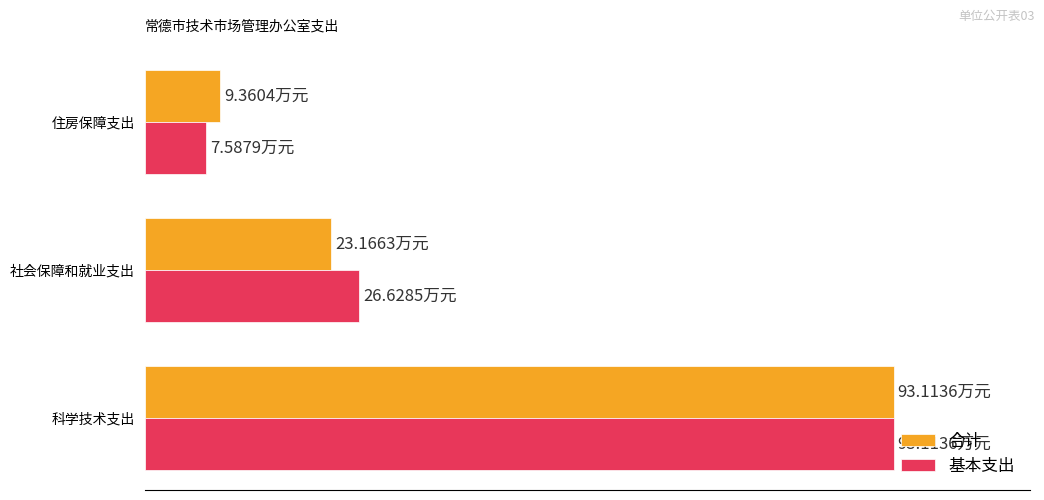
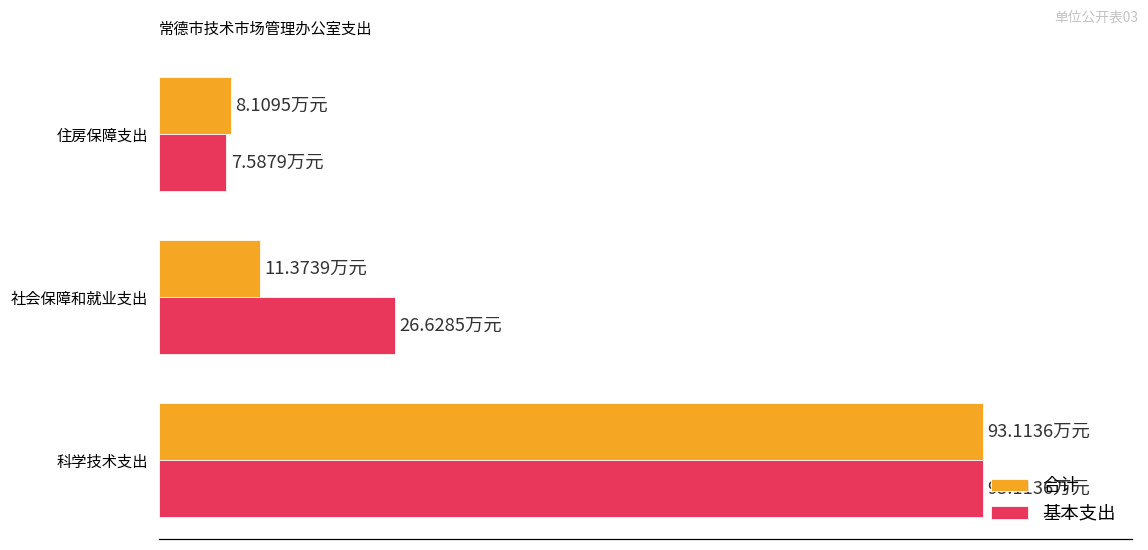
合计, 住房保障支出: 9.3604 -> 8.1095
合计, 社会保障和就业支出: 23.1663 -> 11.3739
